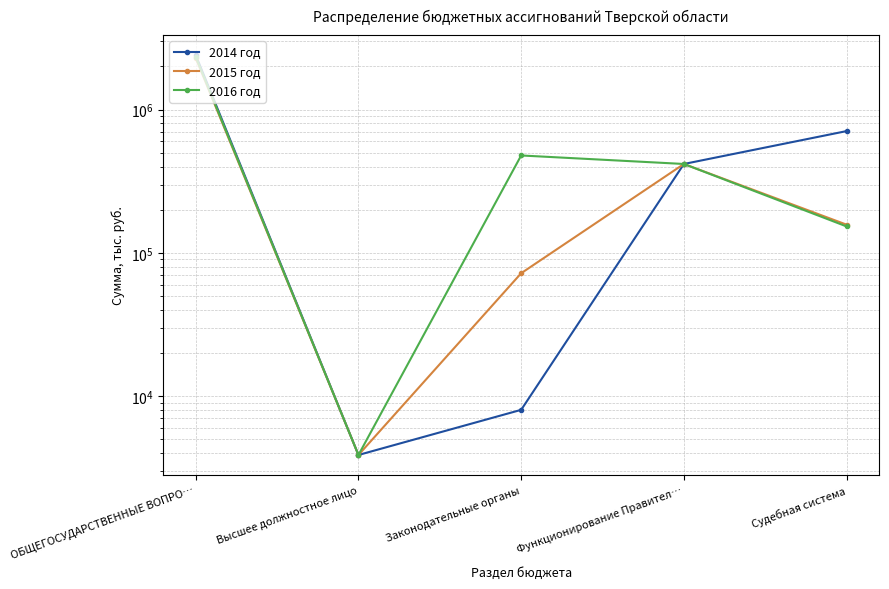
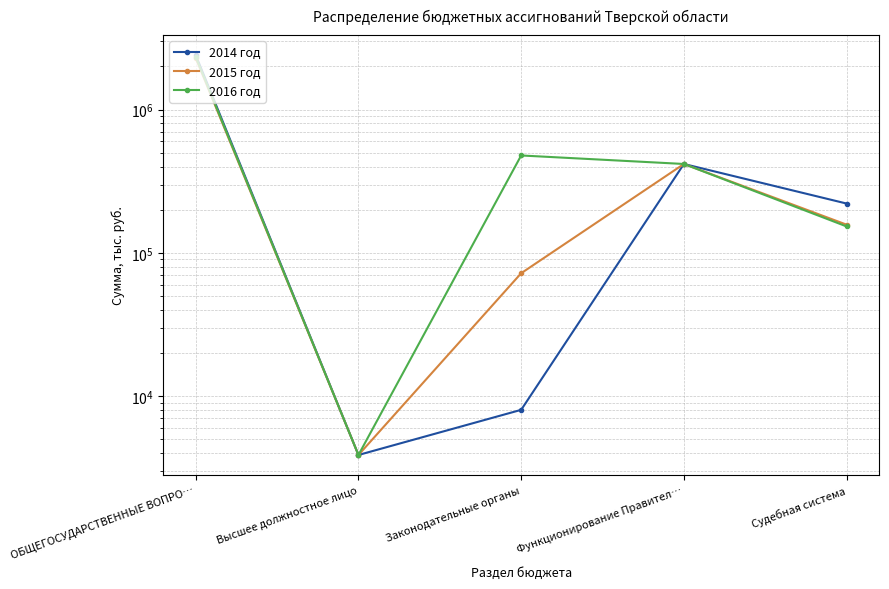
2014 год, Судебная система: 700000 -> 220000
